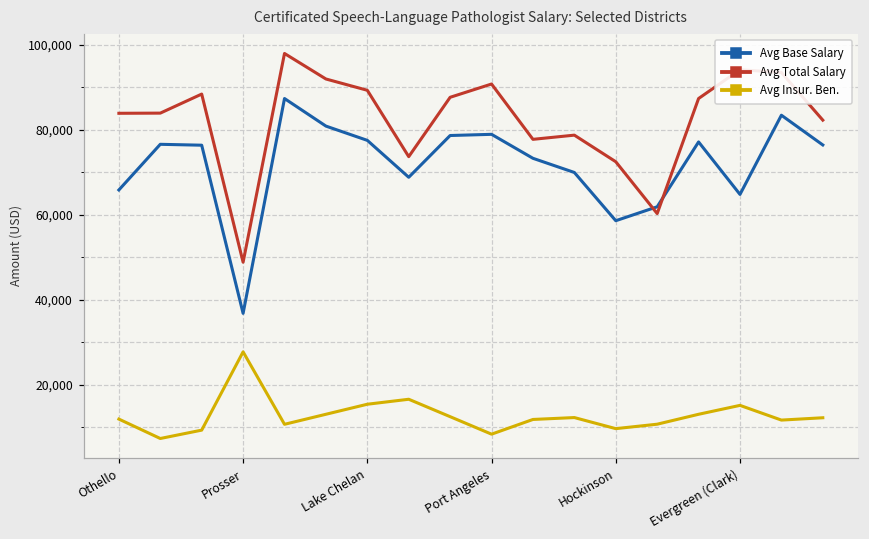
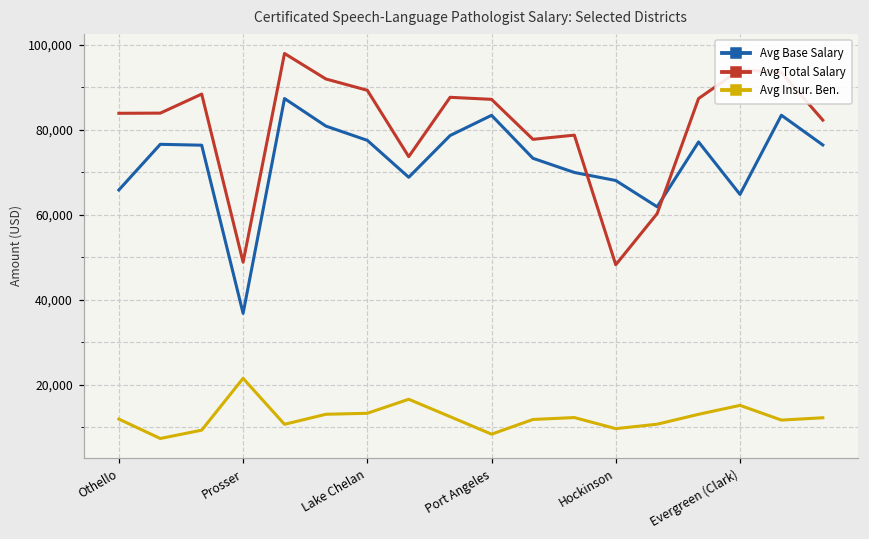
Avg Insur. Ben., Prosser: 28,000 -> 21,000
Avg Insur. Ben., Lake Chelan: 15,000 -> 13,000
Avg Base Salary, Port Angeles: 79,000 -> 83,000
Avg Total Salary, Port Angeles: 91,000 -> 87,000
Avg Base Salary, Hockinson: 59,000 -> 68,000
Avg Total Salary, Hockinson: 72,000 -> 48,000
